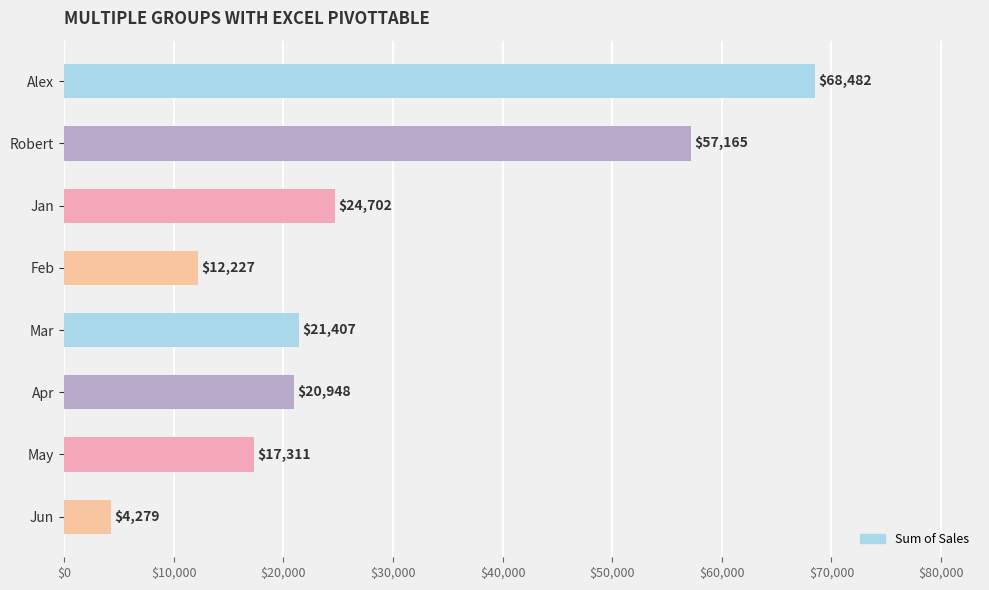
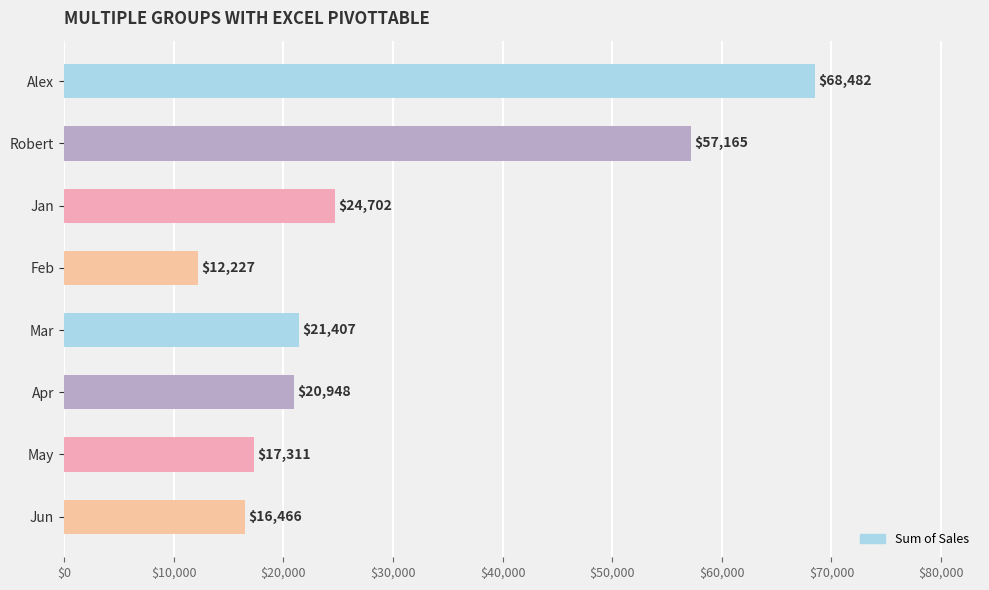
Jun: $4,279 -> $16,466
